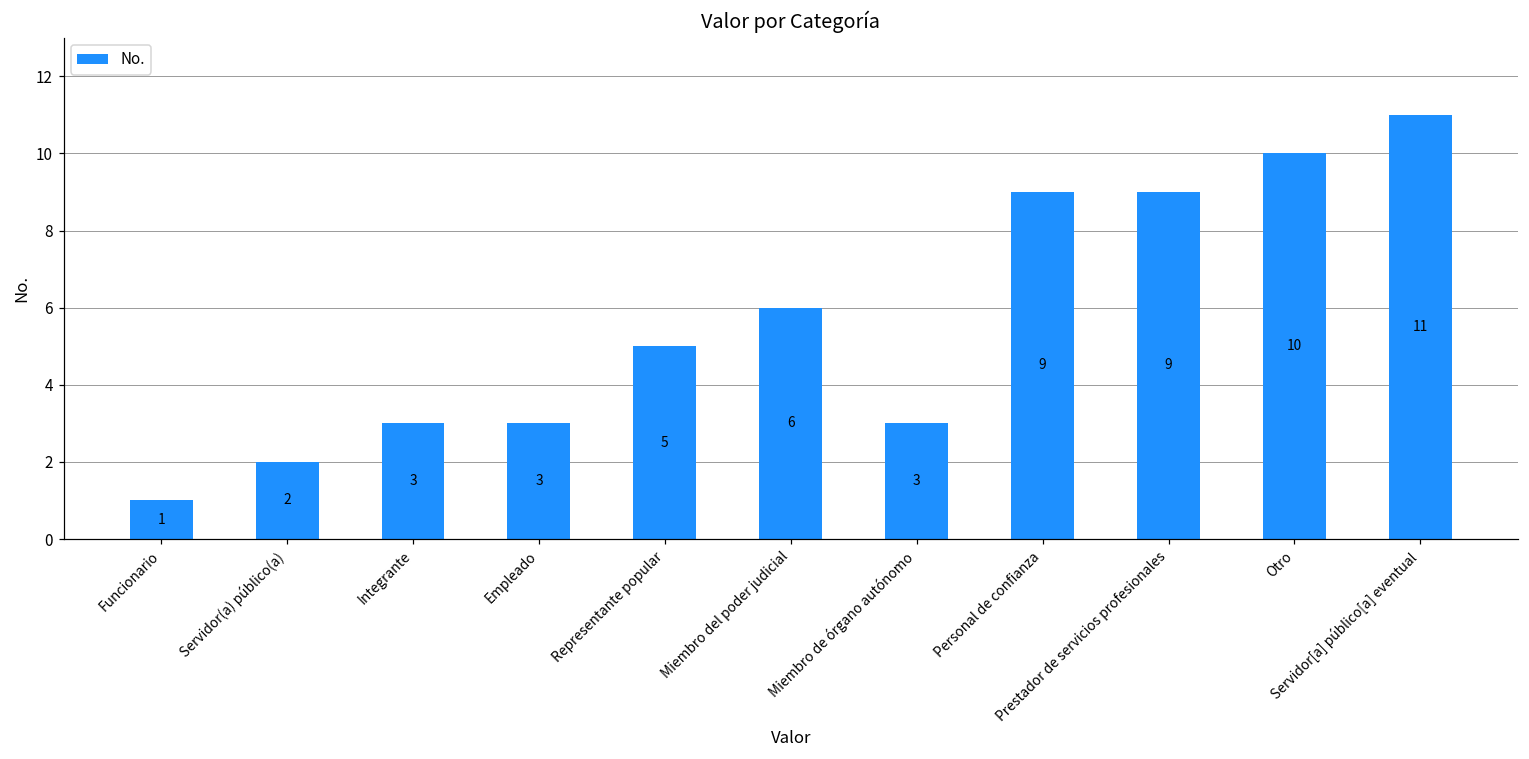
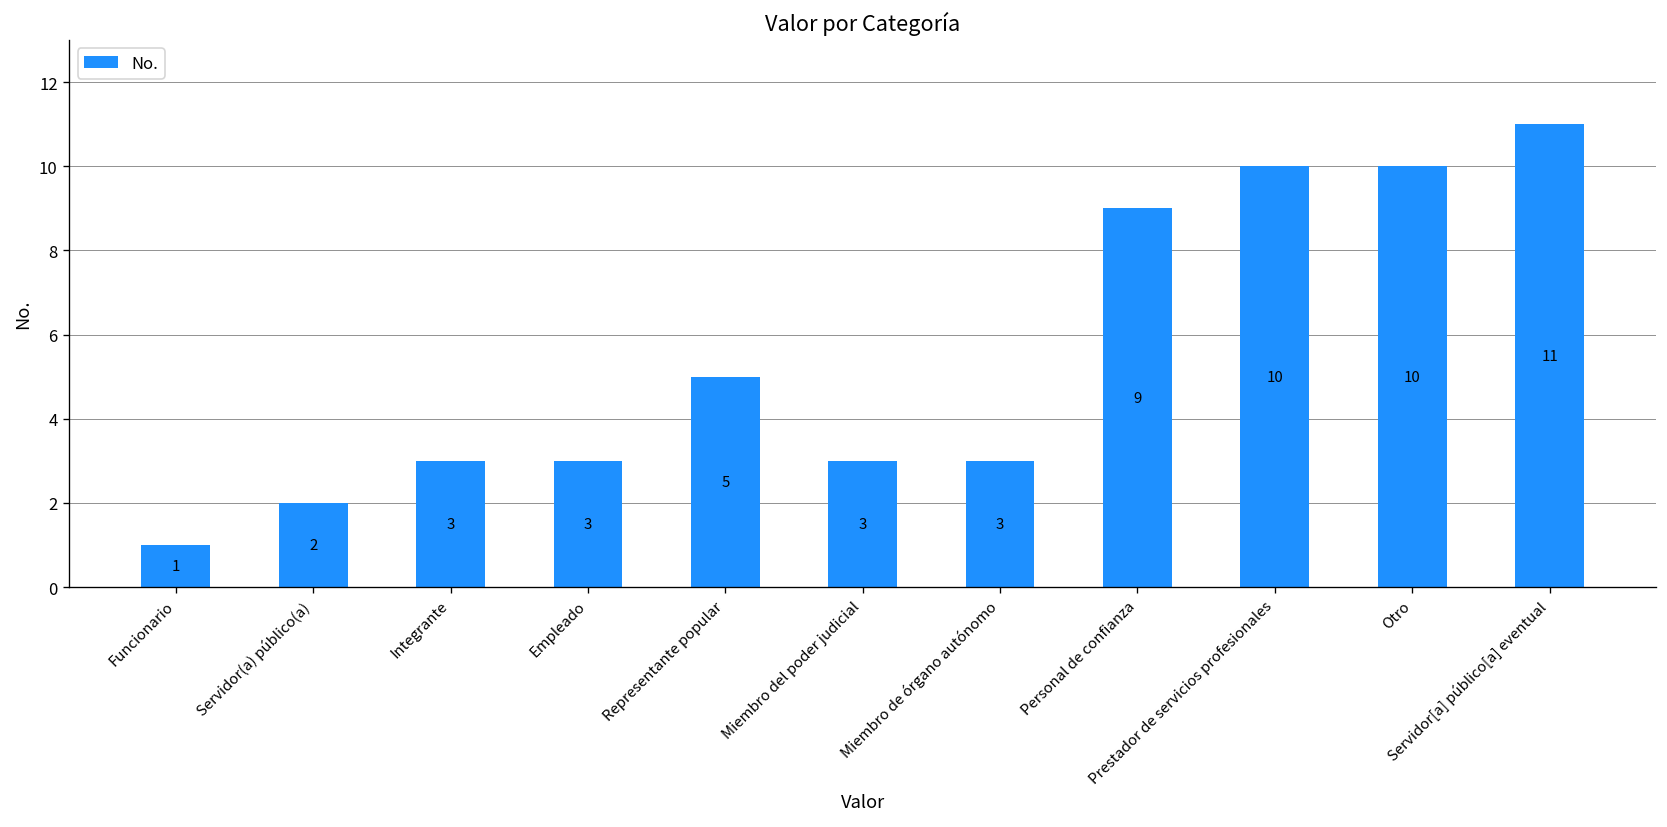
Miembro del poder judicial: 6 -> 3
Prestador de servicios profesionales: 9 -> 10
